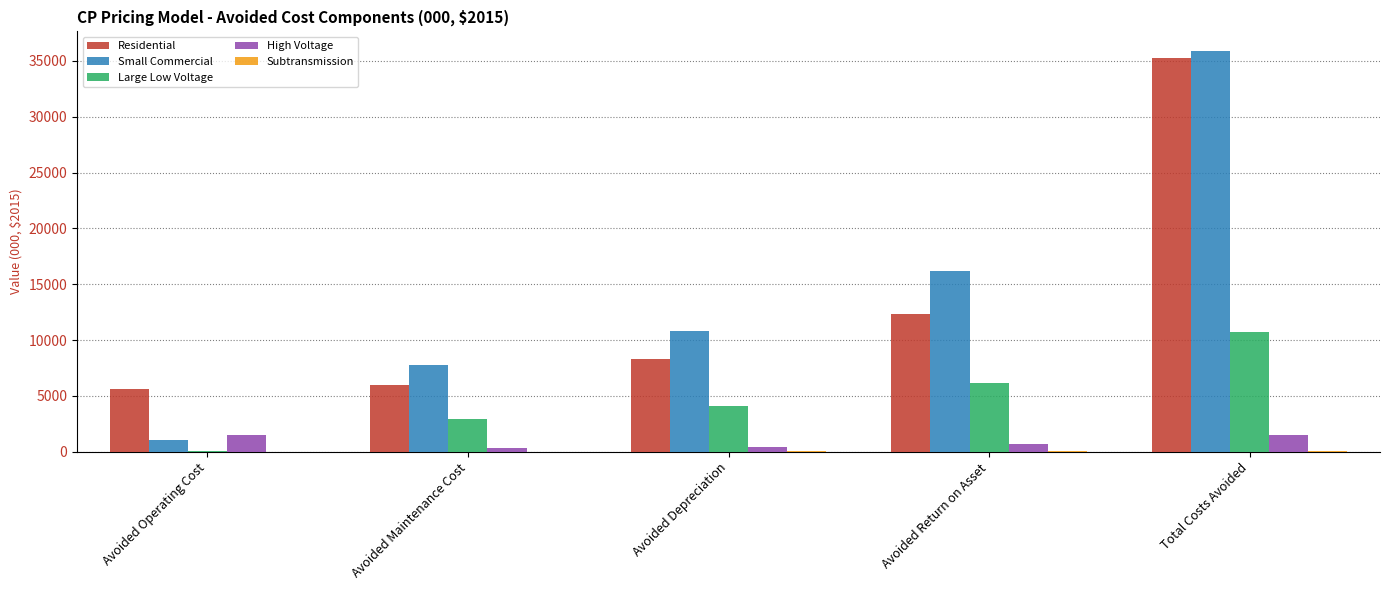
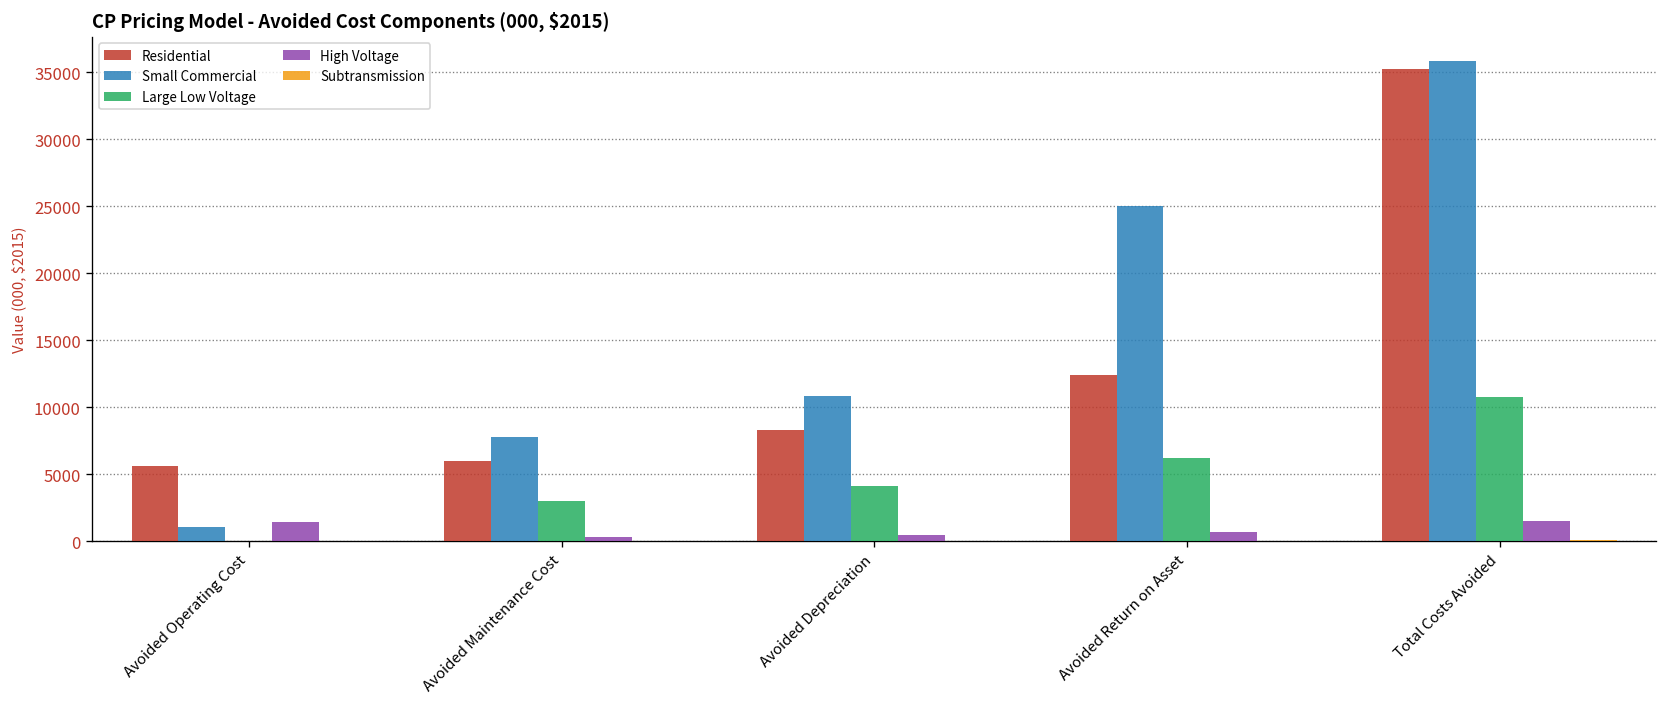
Small Commercial, Avoided Return on Asset: 16200 -> 25000
